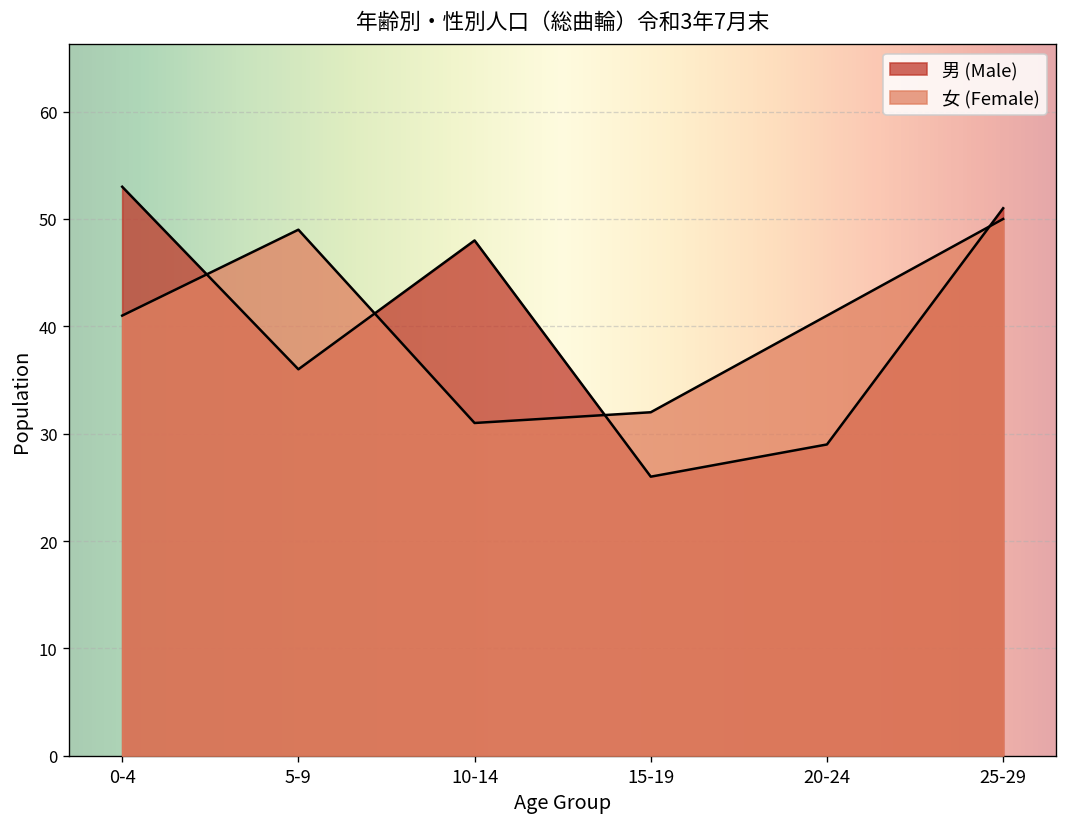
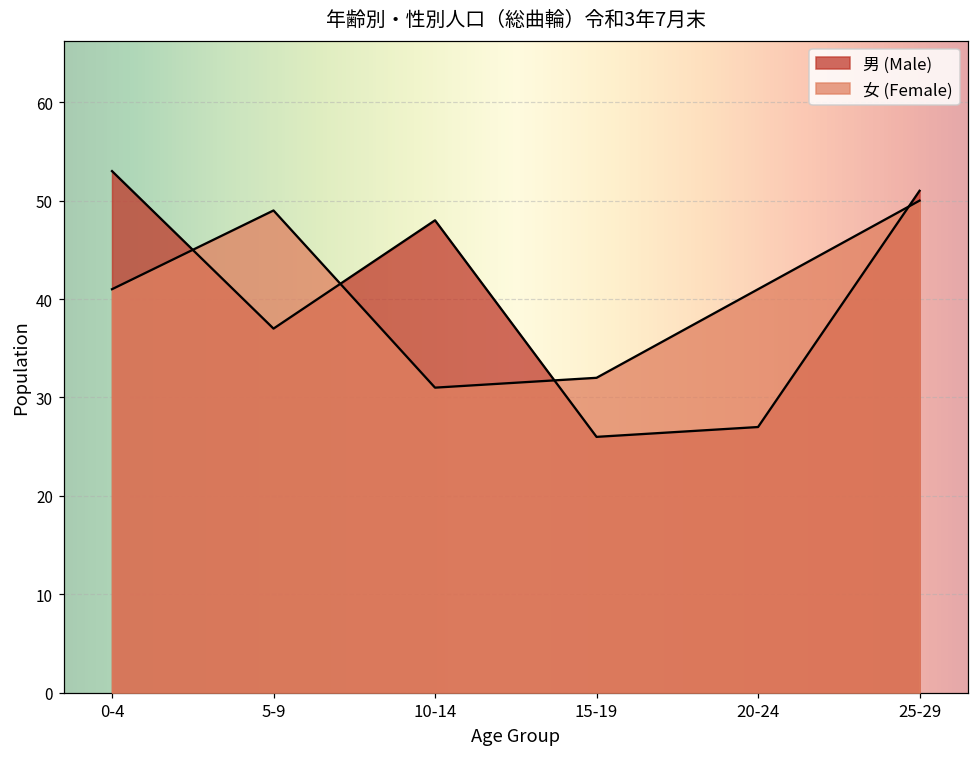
男 (Male), 5-9: 36 -> 37
男 (Male), 20-24: 29 -> 27
